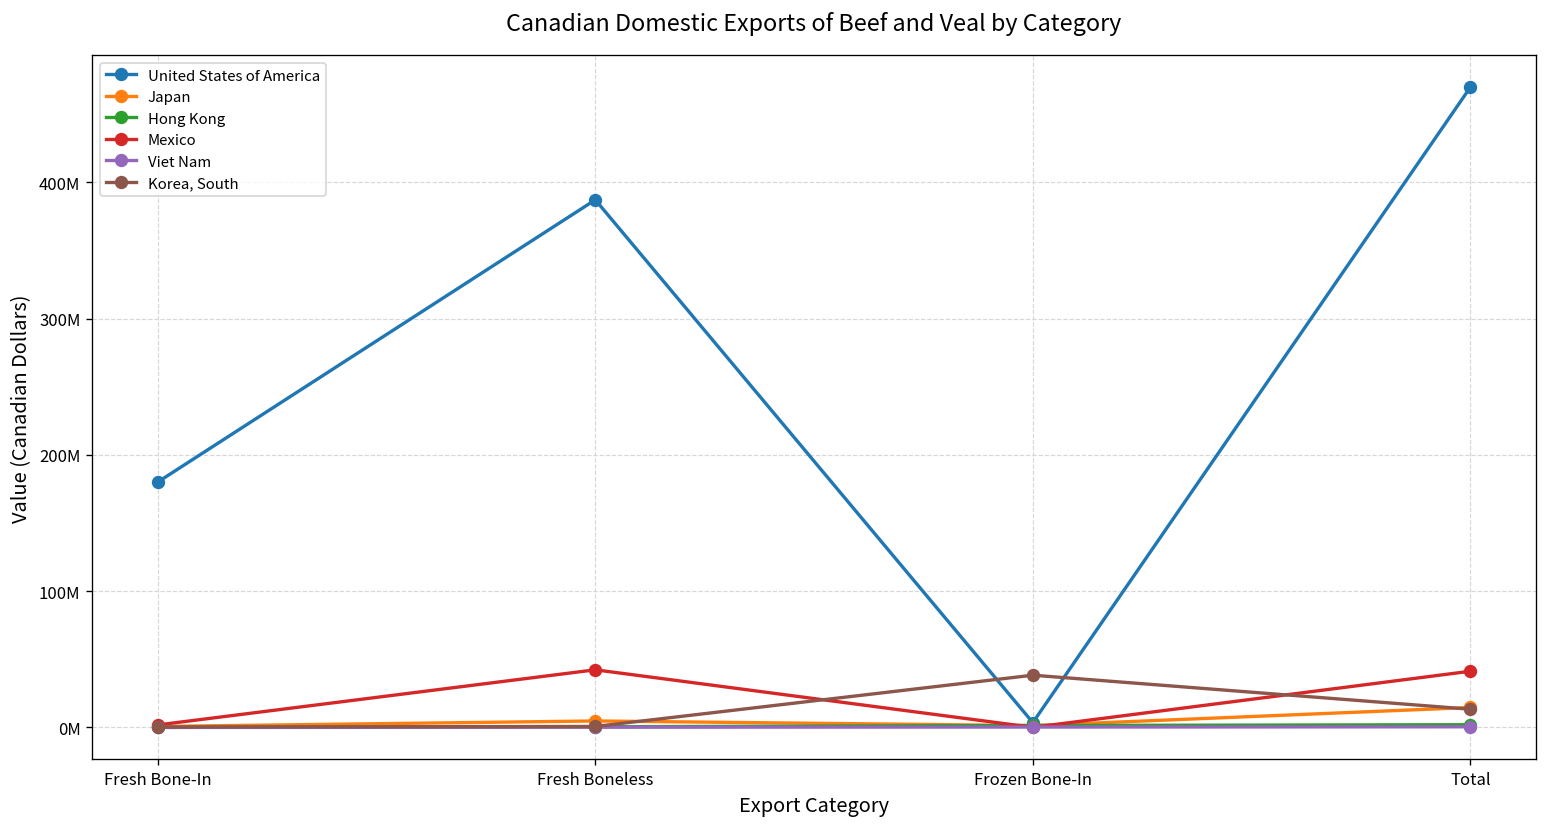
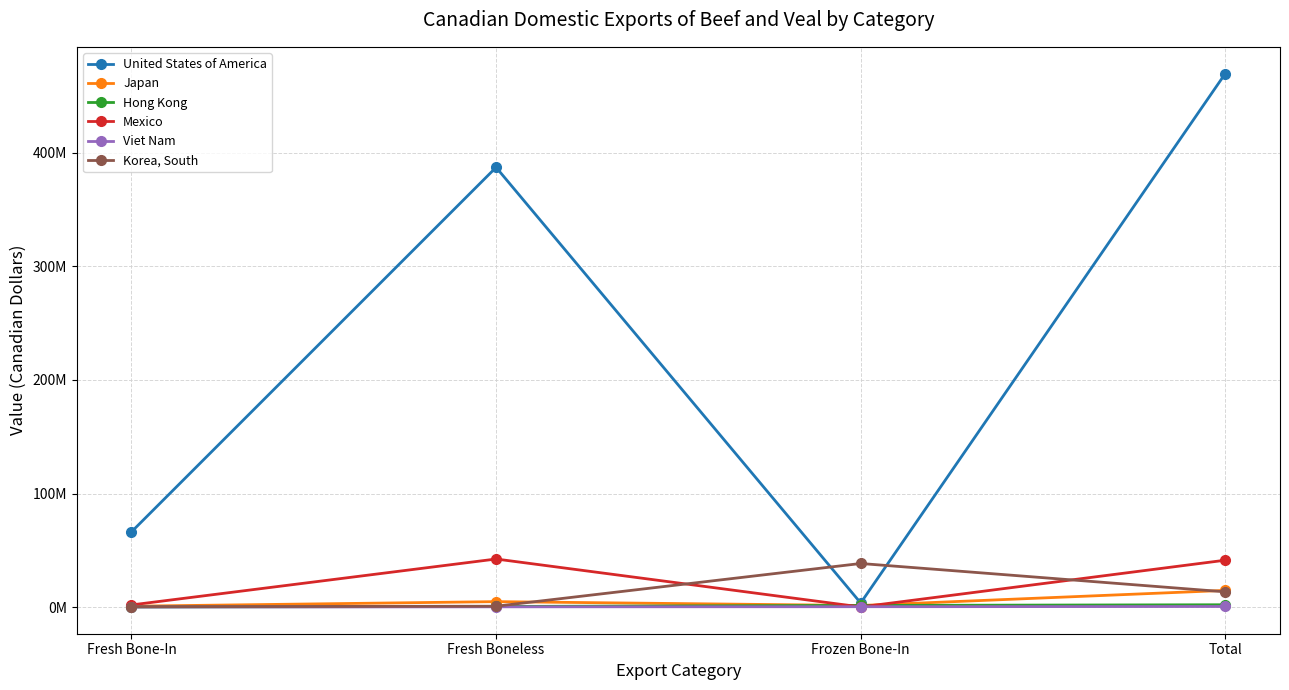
United States of America, Fresh Bone-In: 180000000 -> 66000000
